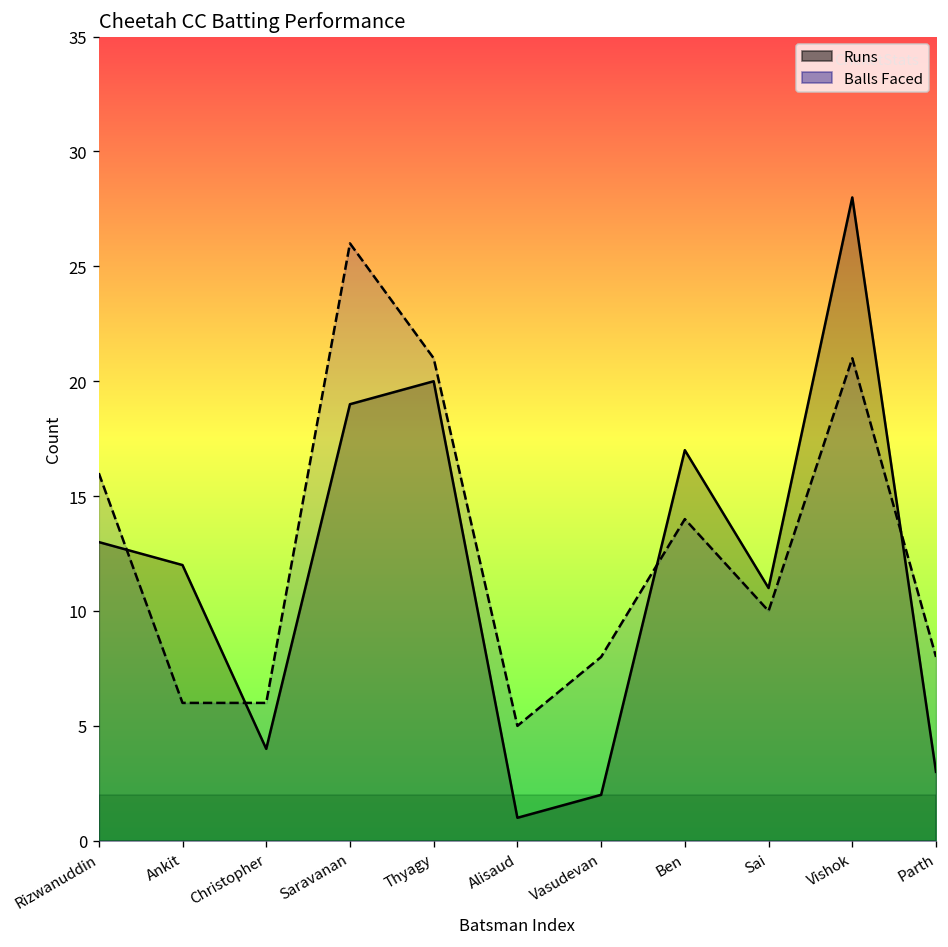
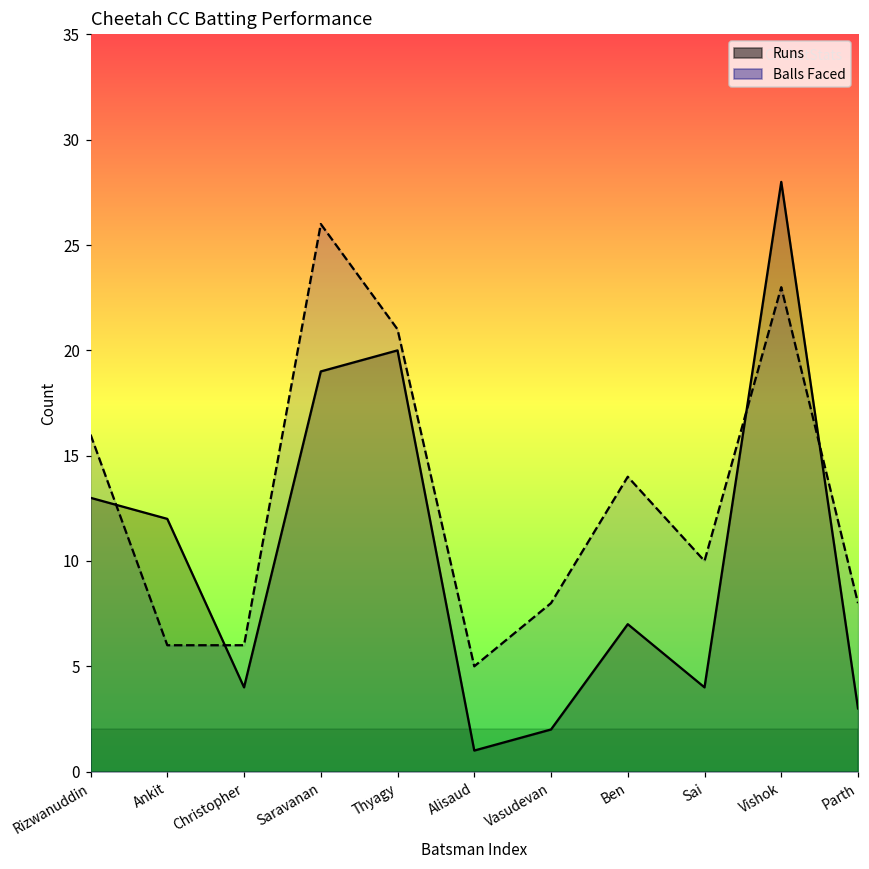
Runs, Ben: 17 -> 7
Runs, Sai: 11 -> 4
Balls Faced, Vishok: 21 -> 23
